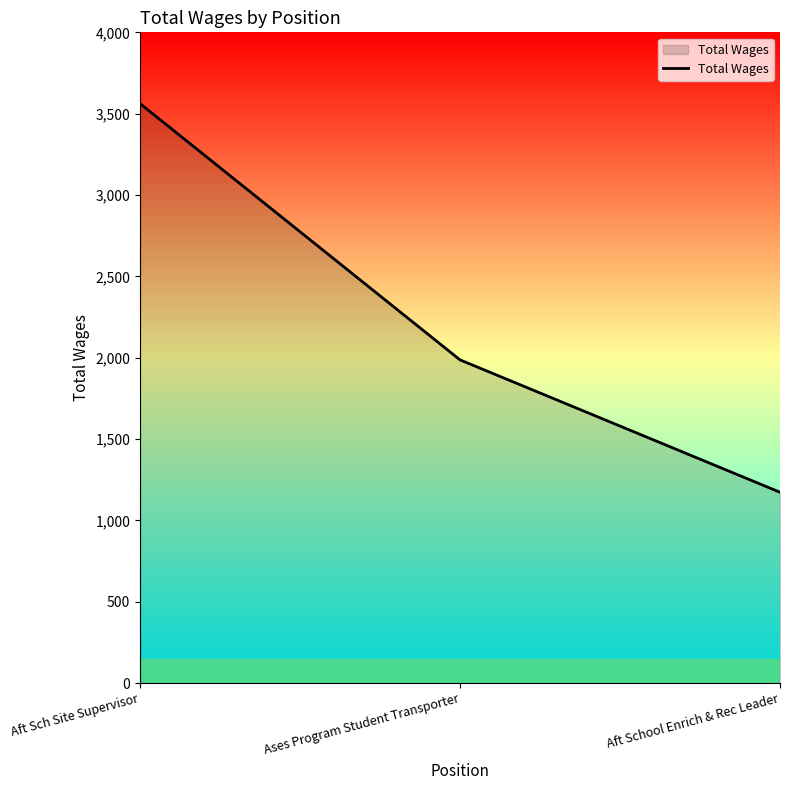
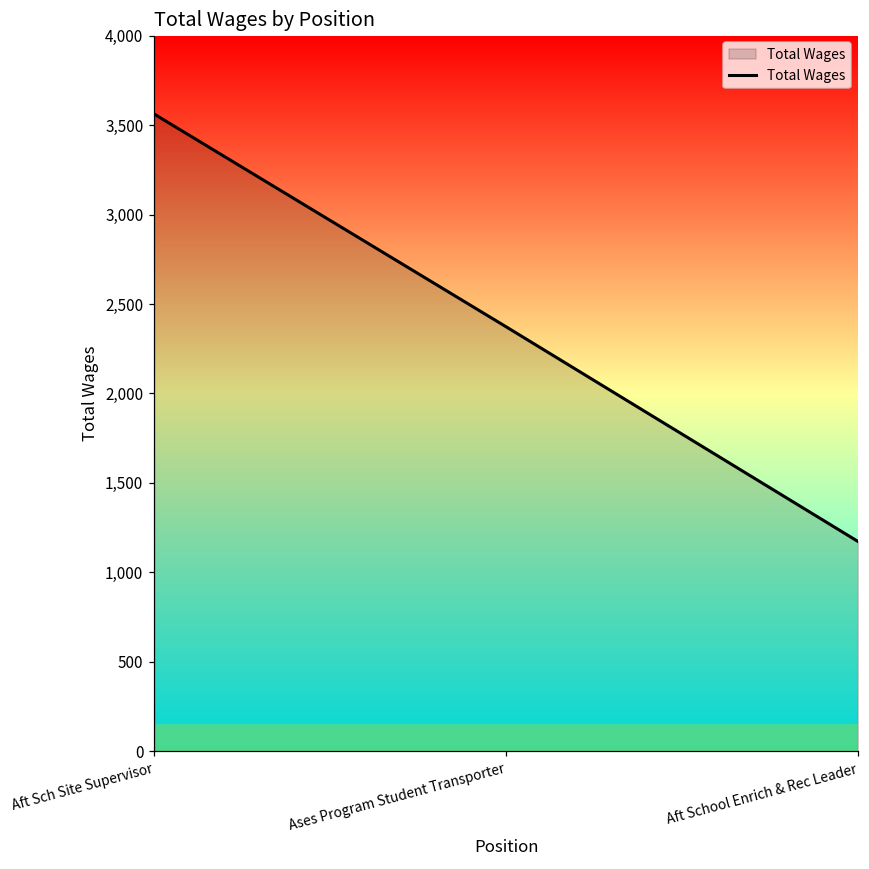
Ases Program Student Transporter: 1,990 -> 2,370
